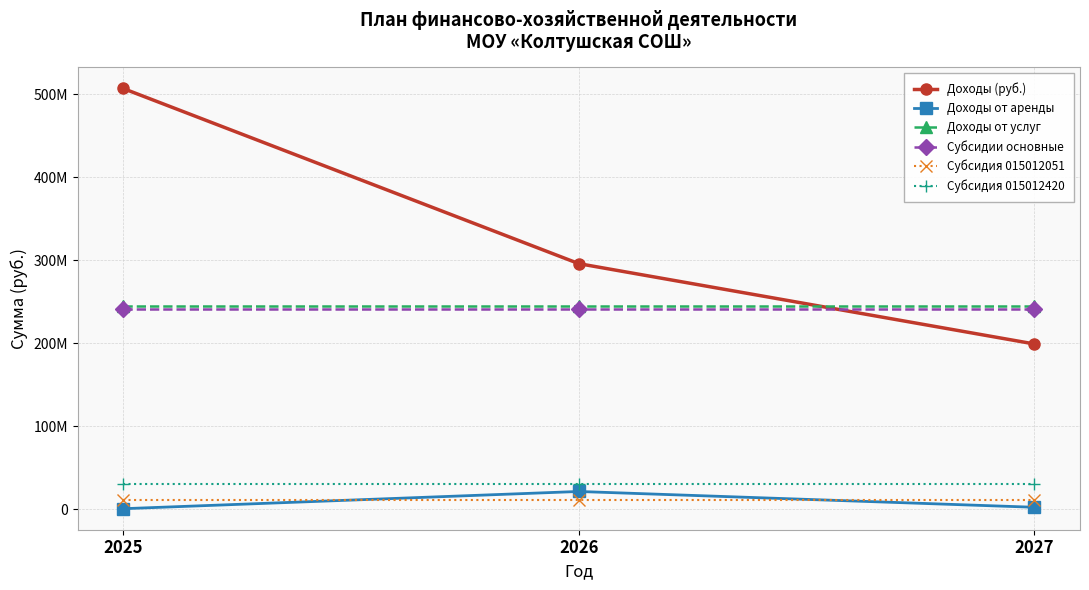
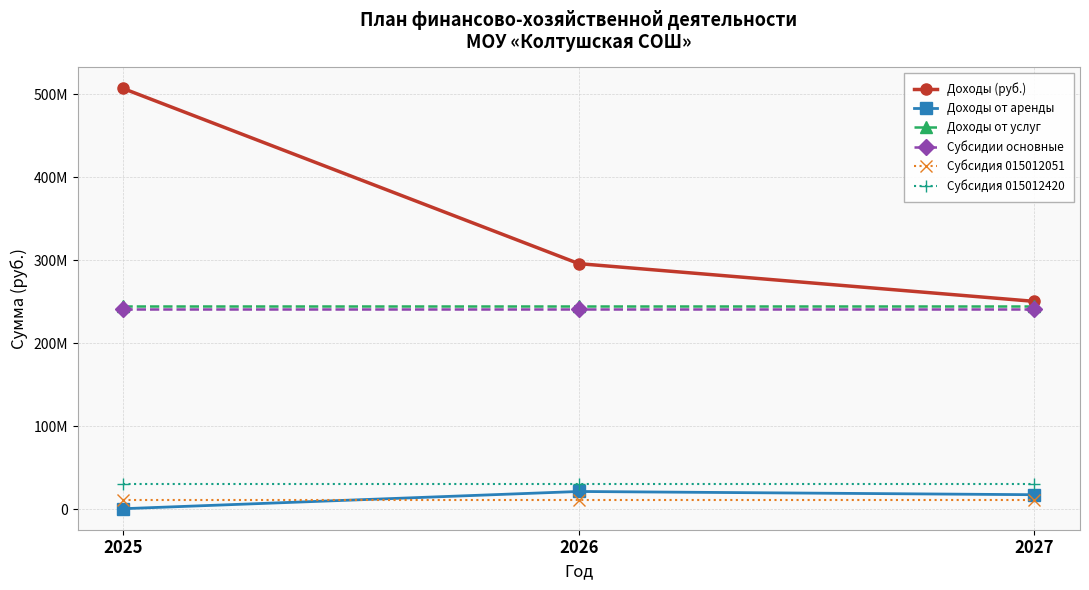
Доходы (руб.), 2027: 200000000 -> 250000000
Доходы от аренды, 2027: 0 -> 20000000
